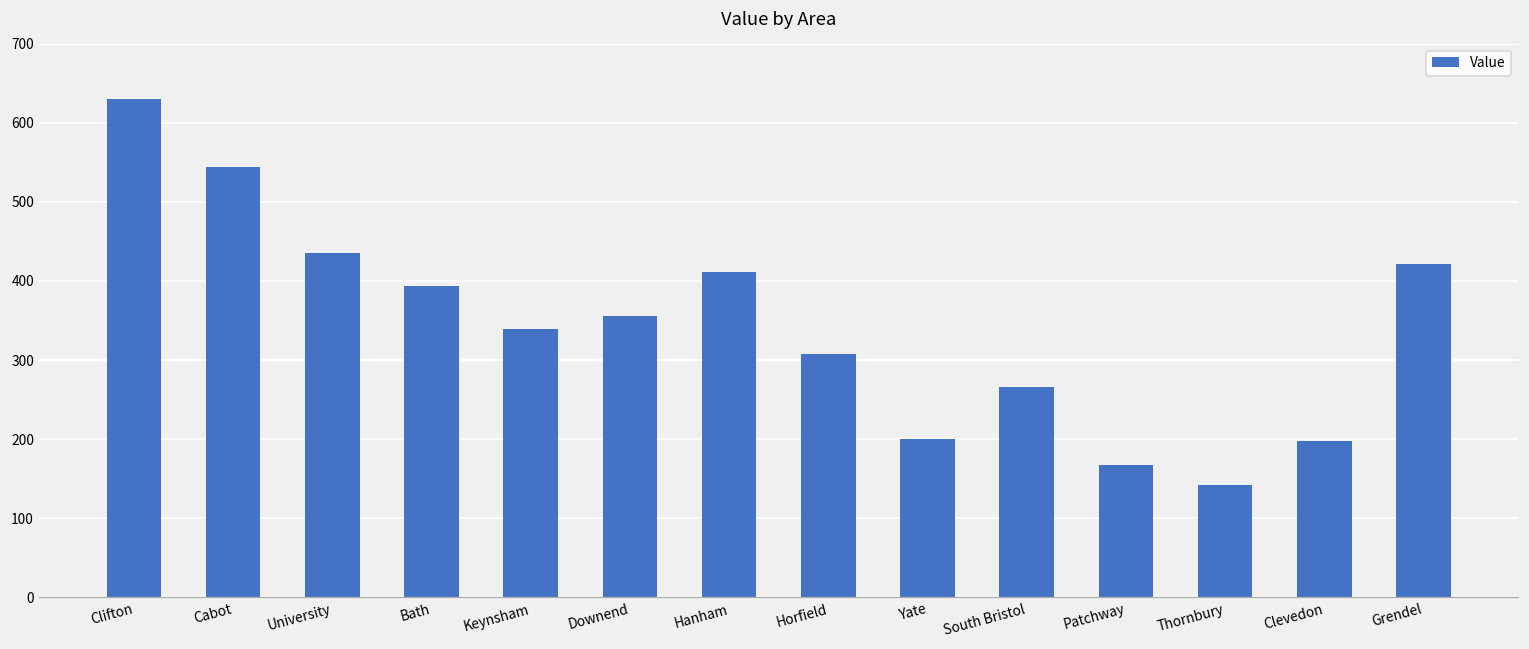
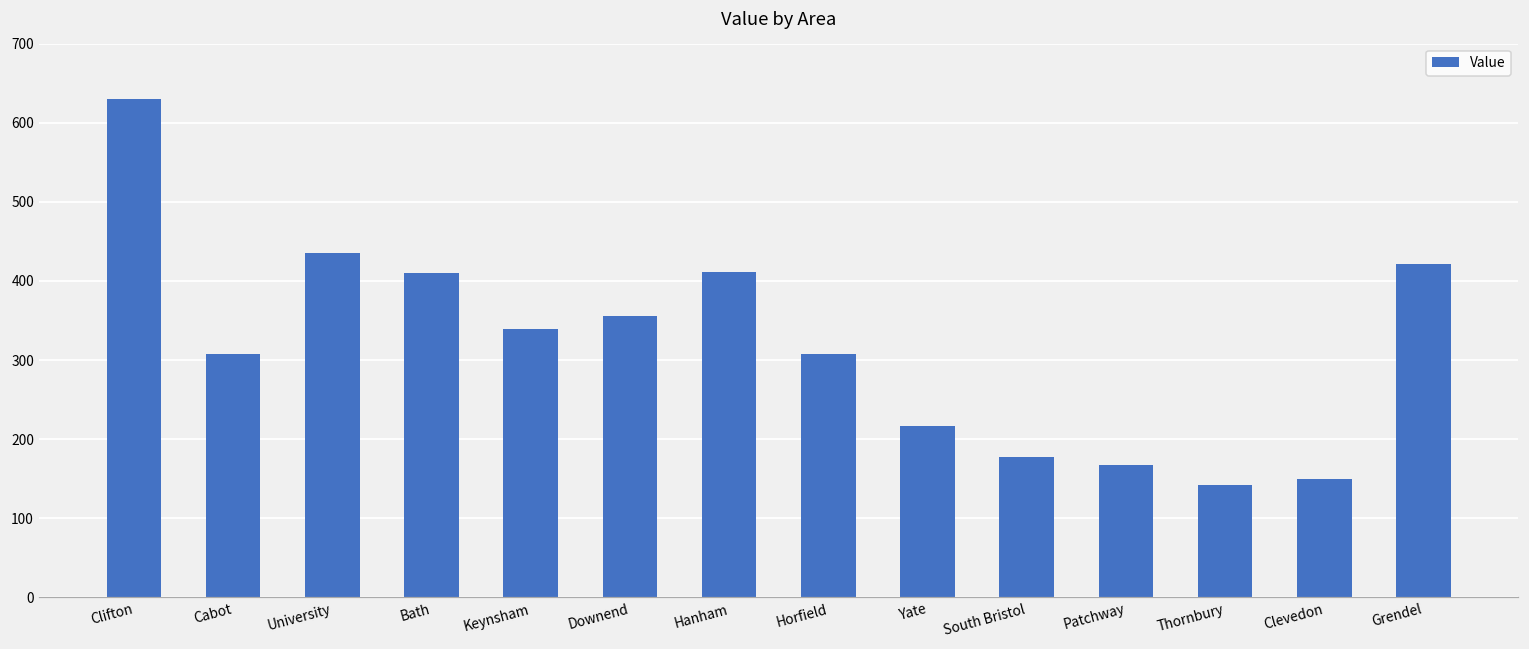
Cabot: 540 -> 310
Bath: 390 -> 410
Yate: 200 -> 220
South Bristol: 270 -> 180
Clevedon: 200 -> 150
